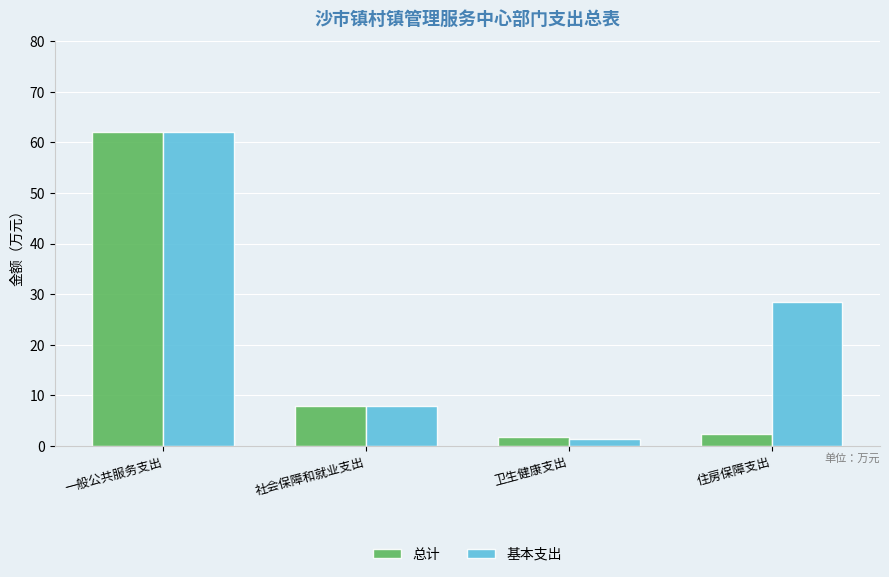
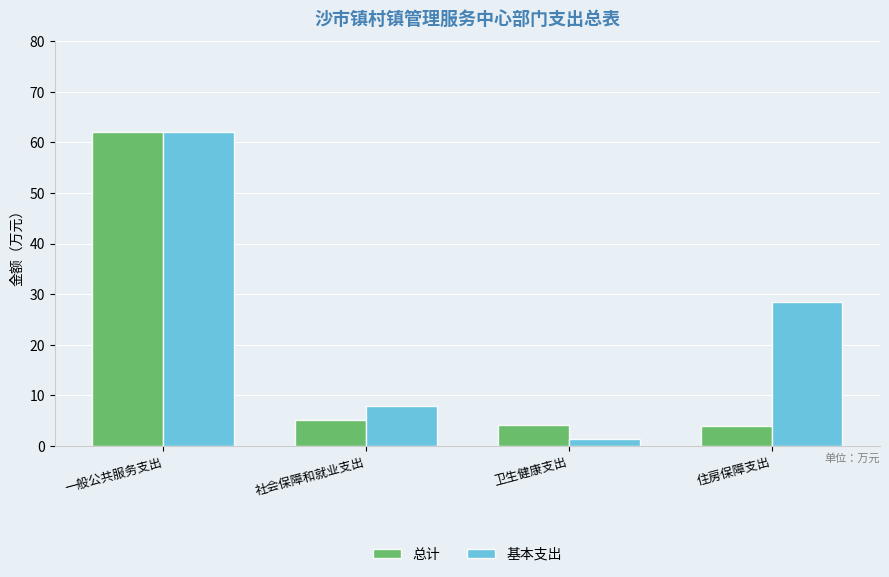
总计, 社会保障和就业支出: 8 -> 5
总计, 卫生健康支出: 2 -> 4
总计, 住房保障支出: 2 -> 4
